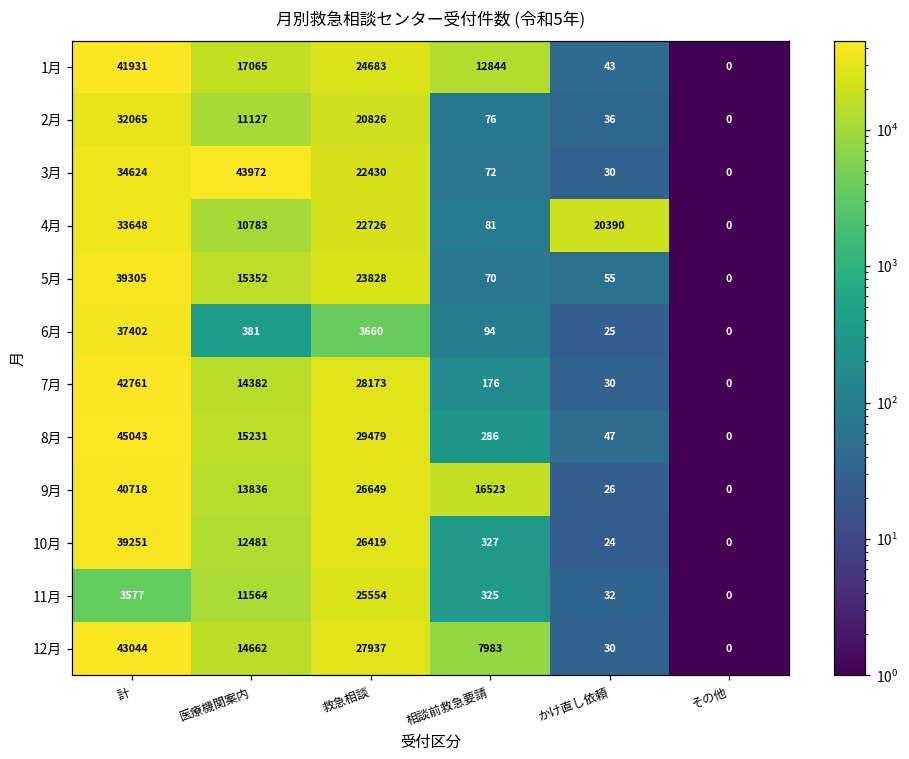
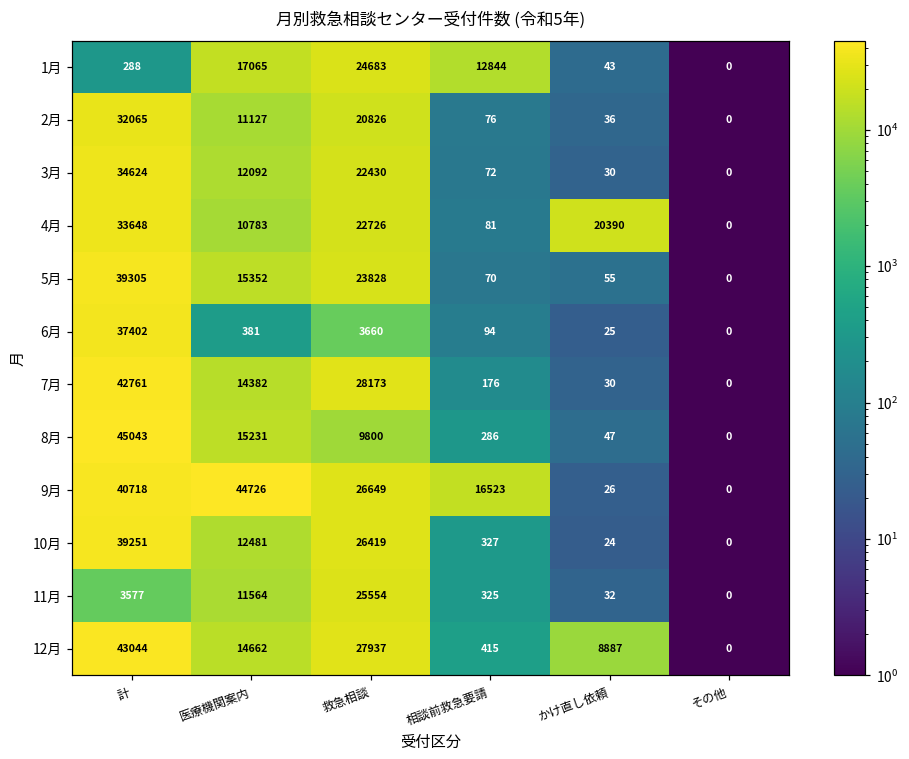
1月, 計: 41931 -> 288
3月, 医療機関案内: 43972 -> 12092
8月, 救急相談: 29479 -> 9800
9月, 医療機関案内: 13836 -> 44726
12月, 相談前救急要請: 7983 -> 415
12月, かけ直し依頼: 30 -> 8887
